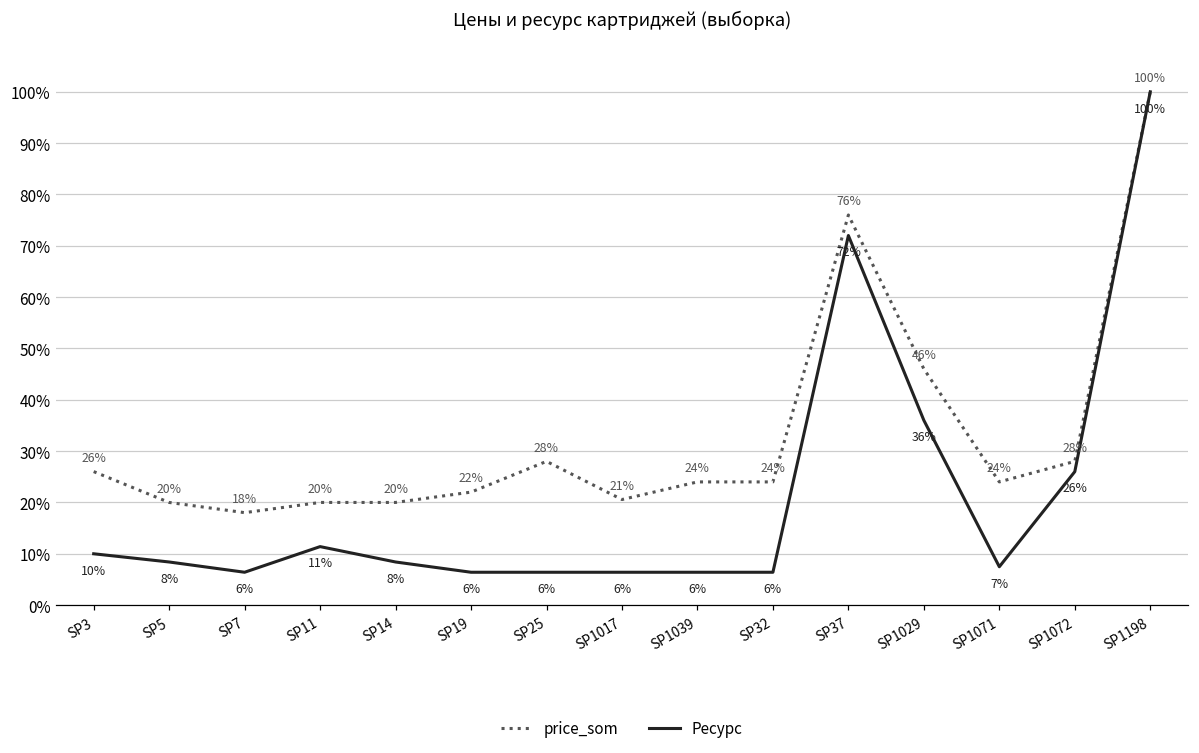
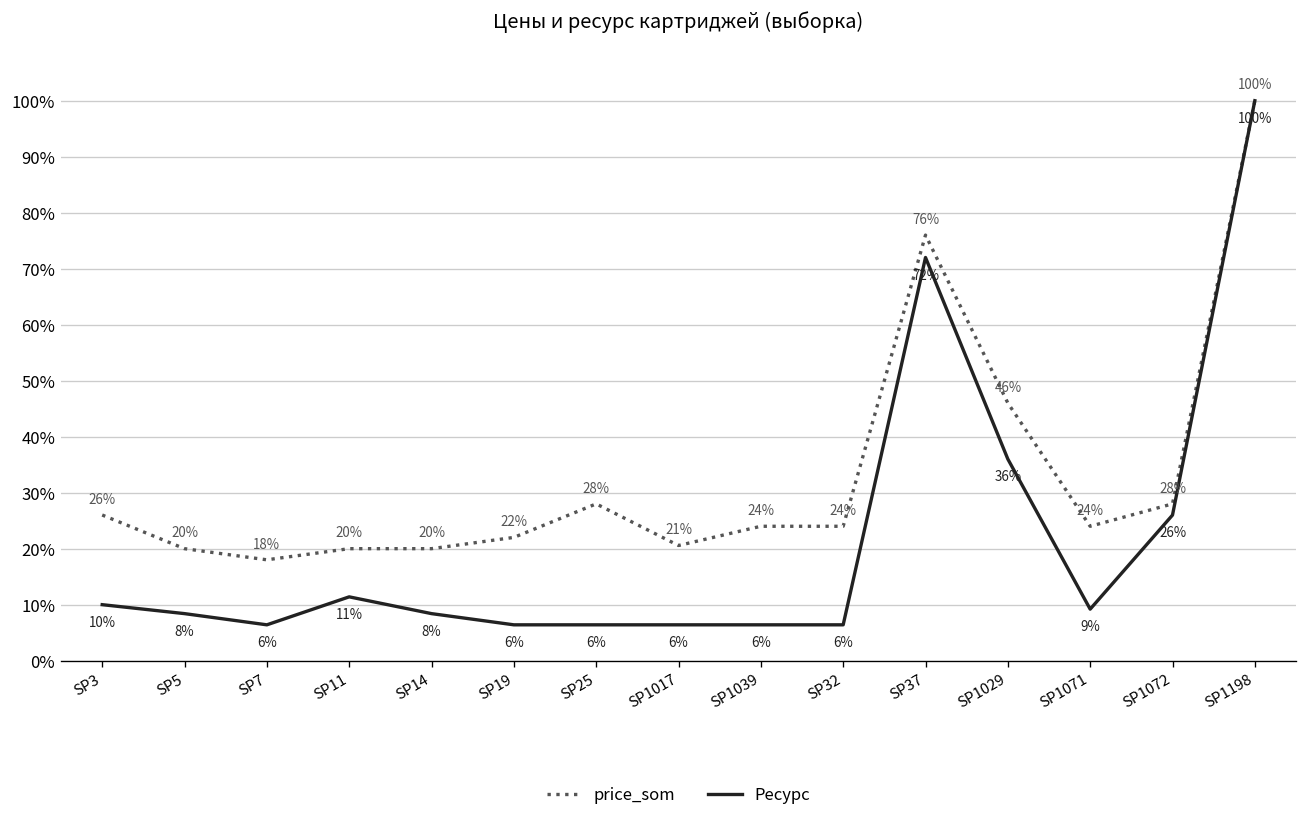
Ресурс, SP1071: 7% -> 9%
